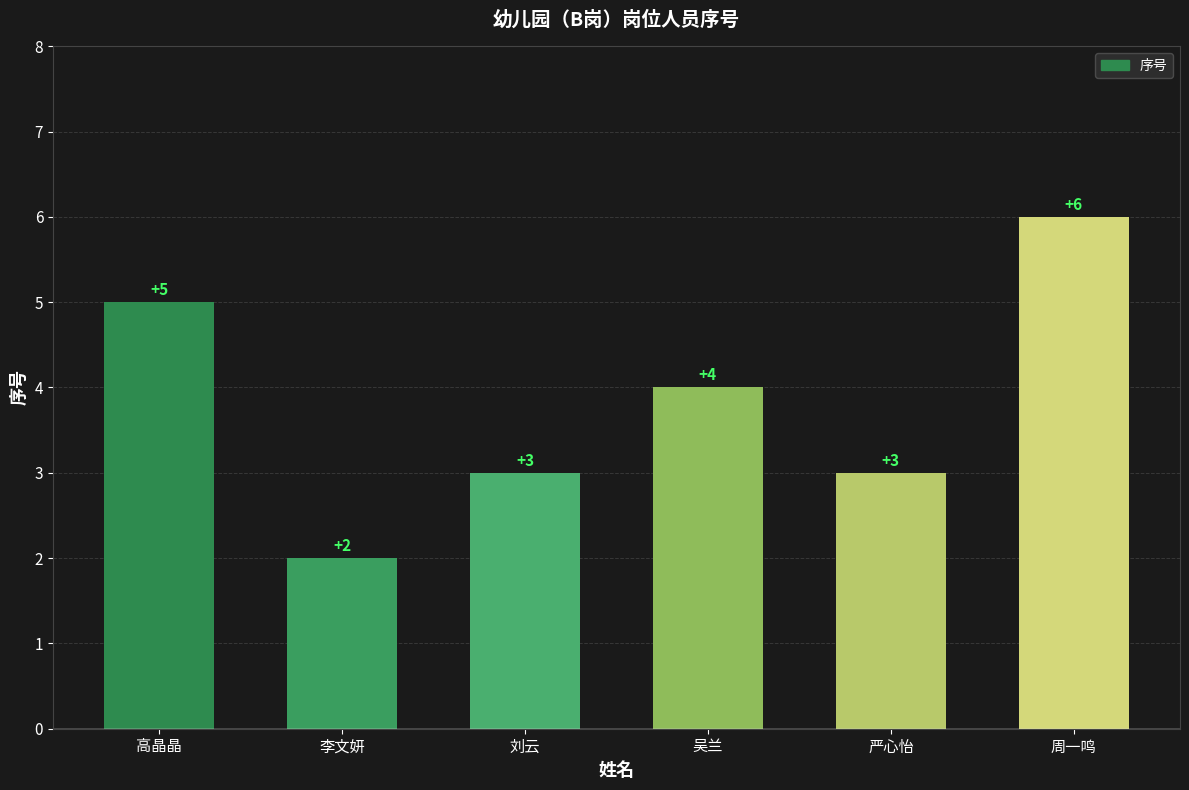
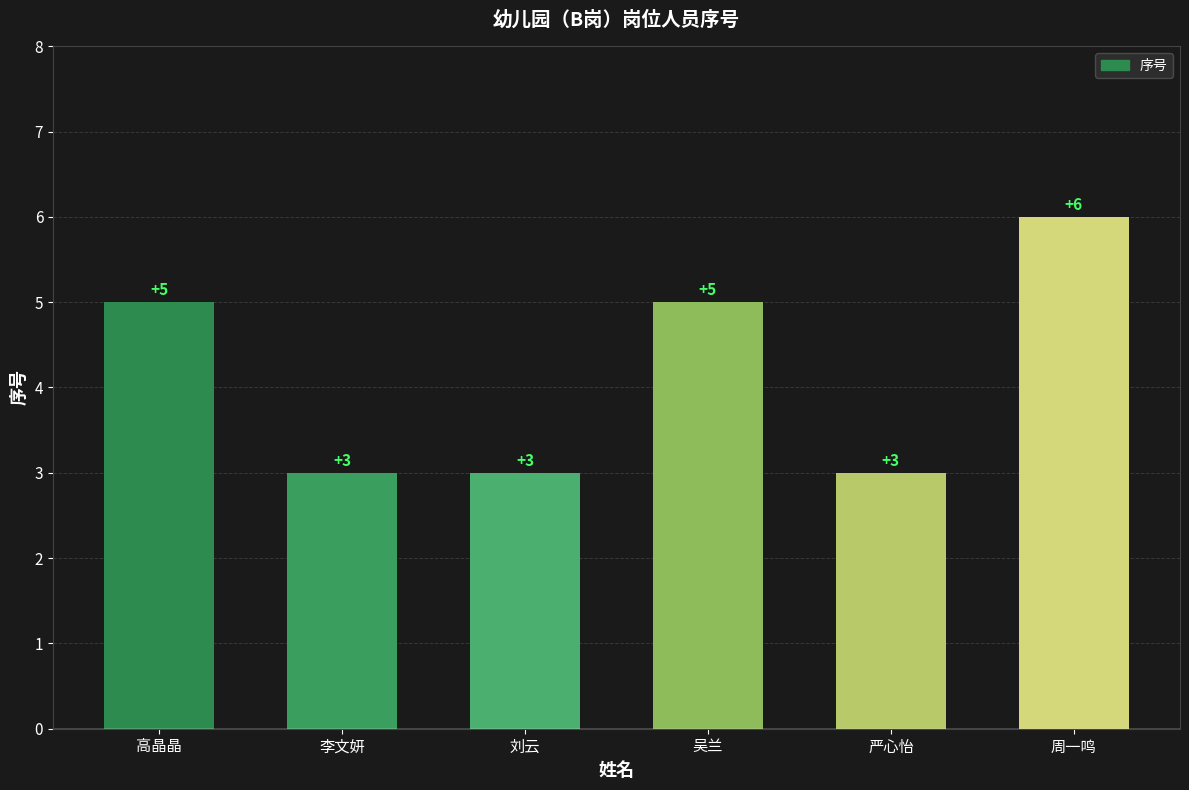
李文妍: +2 -> +3
吴兰: +4 -> +5
